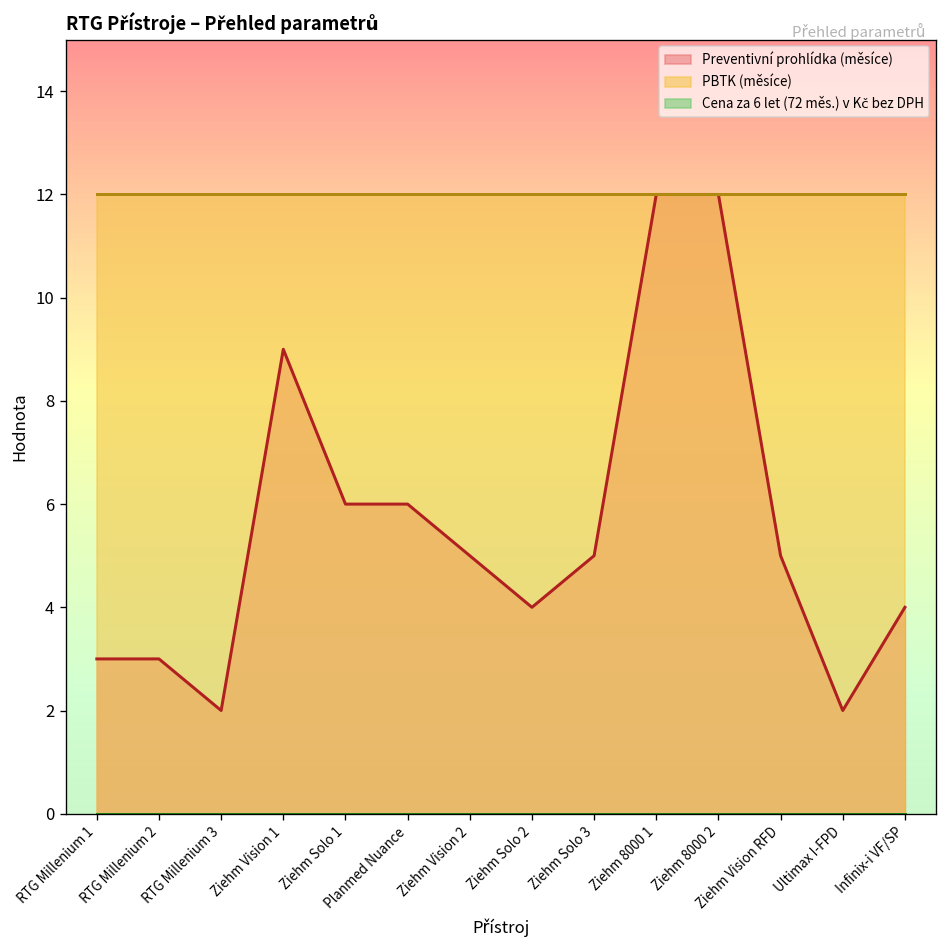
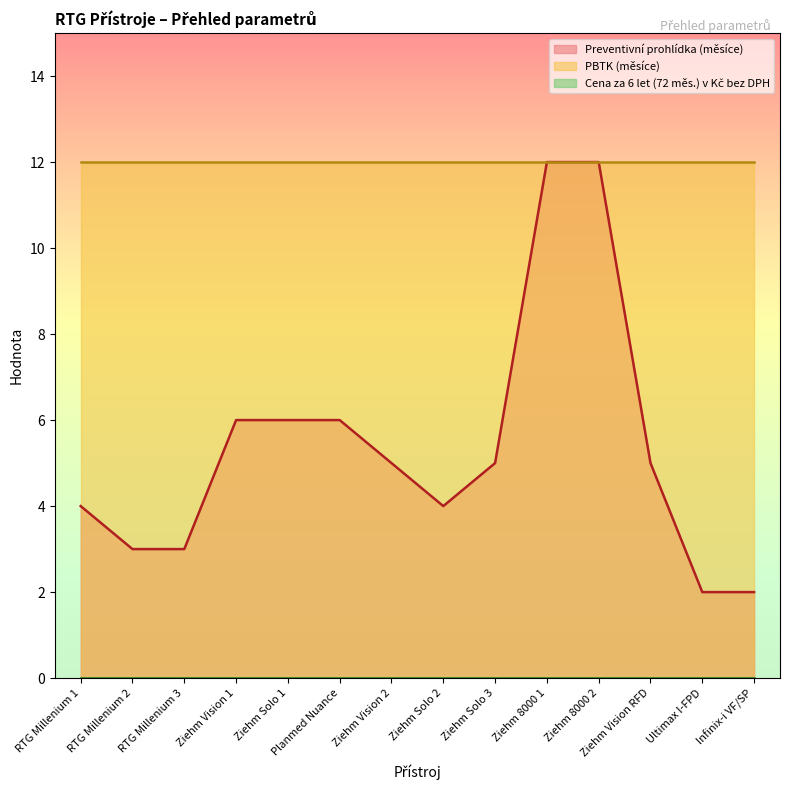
Preventivní prohlídka (měsíce), RTG Millenium 1: 3 -> 4
Preventivní prohlídka (měsíce), RTG Millenium 3: 2 -> 3
Preventivní prohlídka (měsíce), Ziehm Vision 1: 9 -> 6
Preventivní prohlídka (měsíce), Infinix-i VF/SP: 4 -> 2
